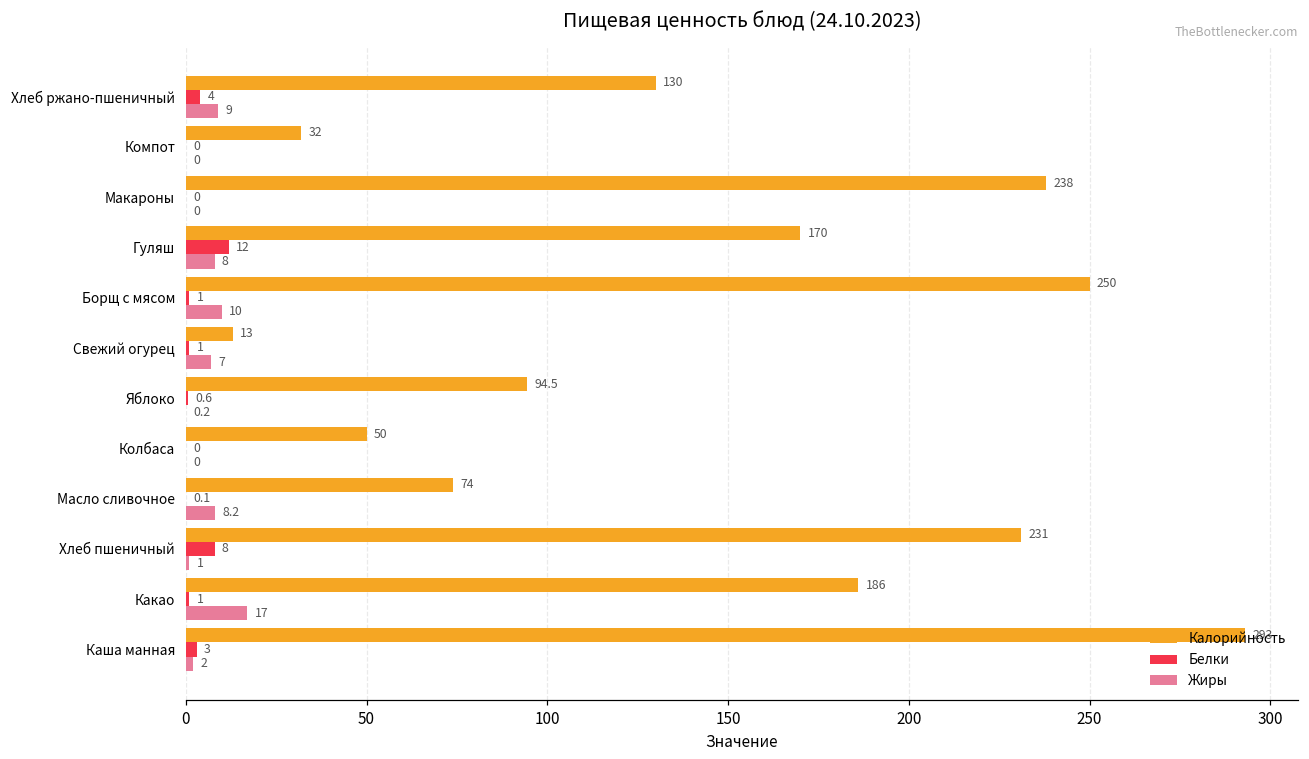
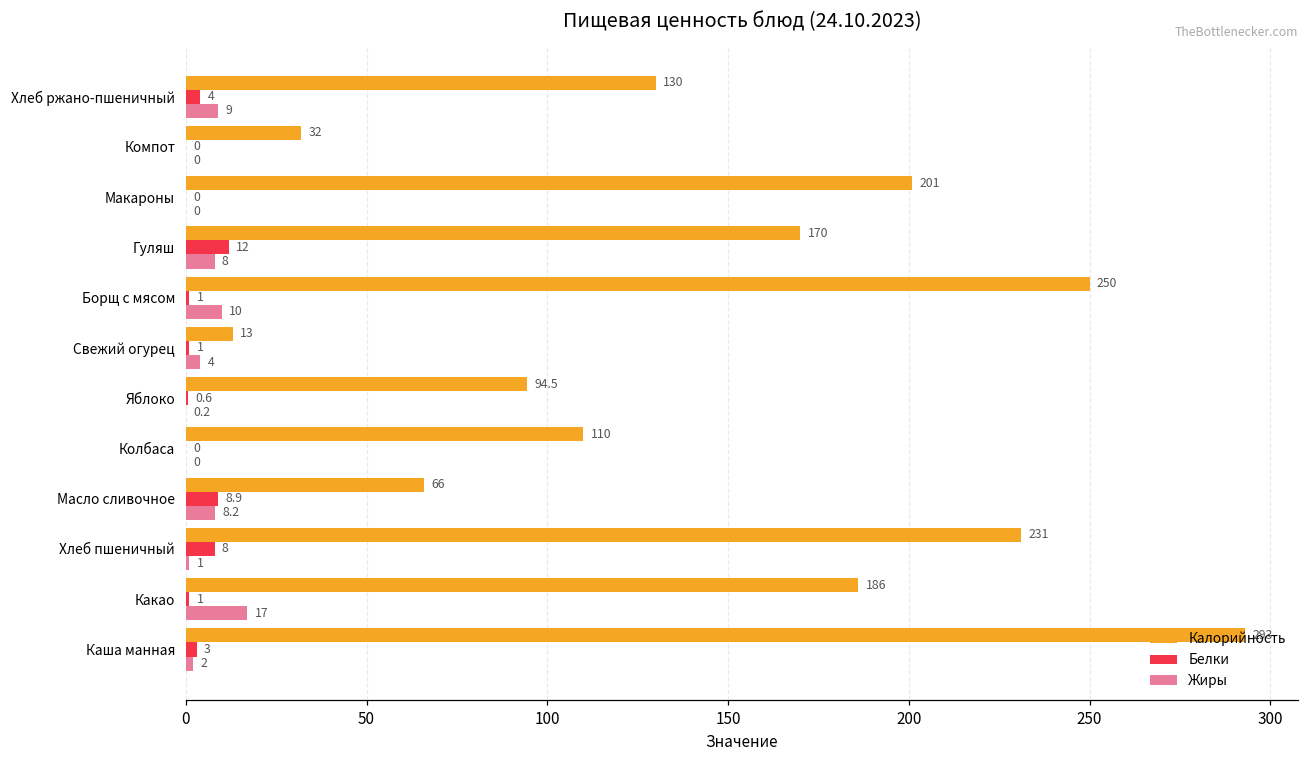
Калорийность, Макароны: 238 -> 201
Жиры, Свежий огурец: 7 -> 4
Калорийность, Колбаса: 50 -> 110
Калорийность, Масло сливочное: 74 -> 66
Белки, Масло сливочное: 0.1 -> 8.9
